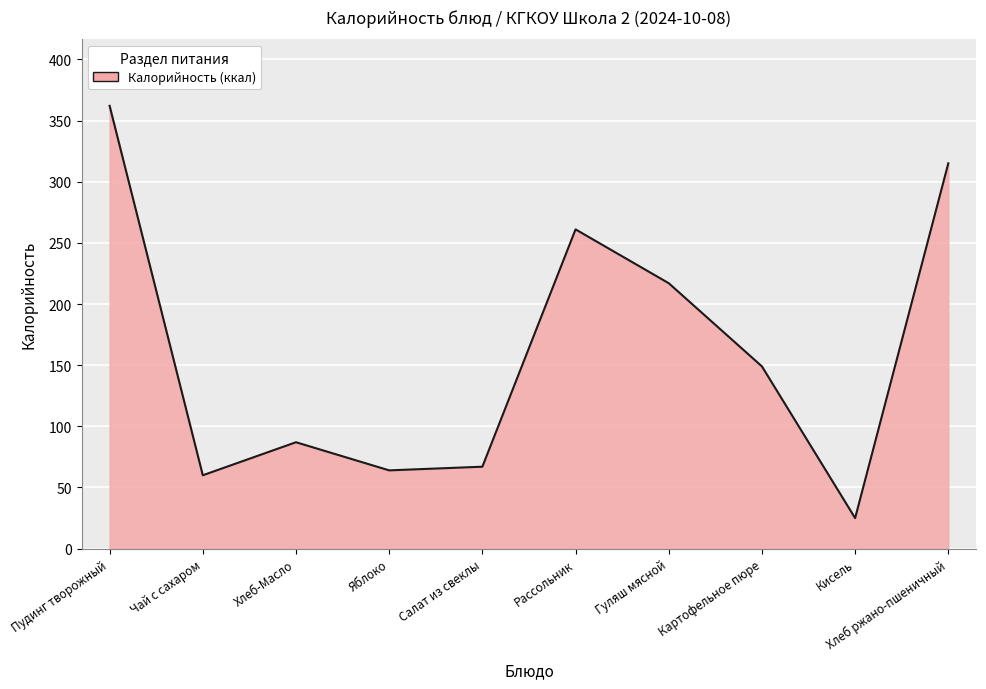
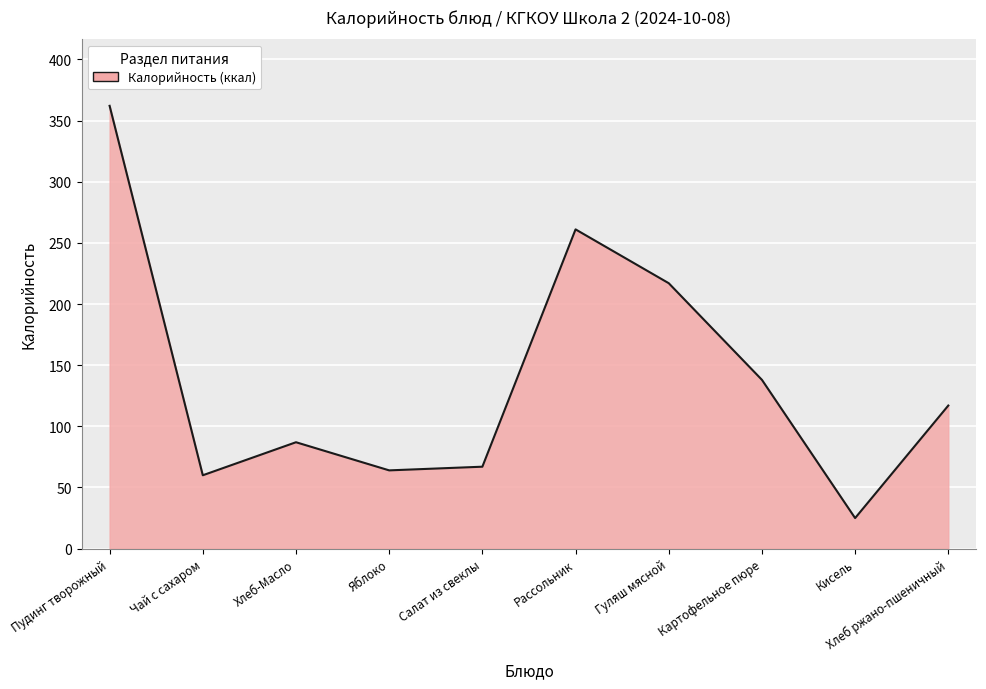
Картофельное пюре: 149 -> 138
Хлеб ржано-пшеничный: 315 -> 117
